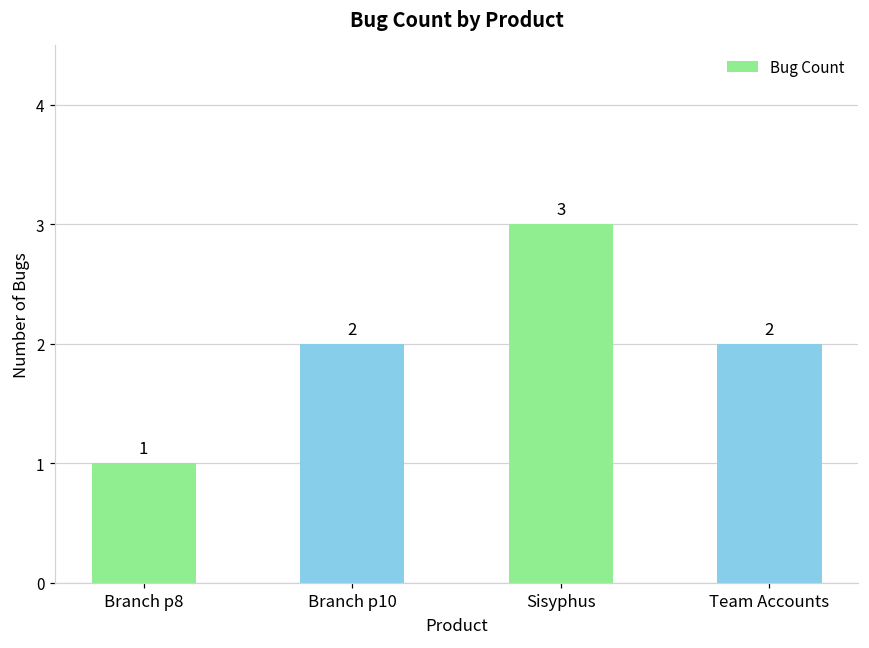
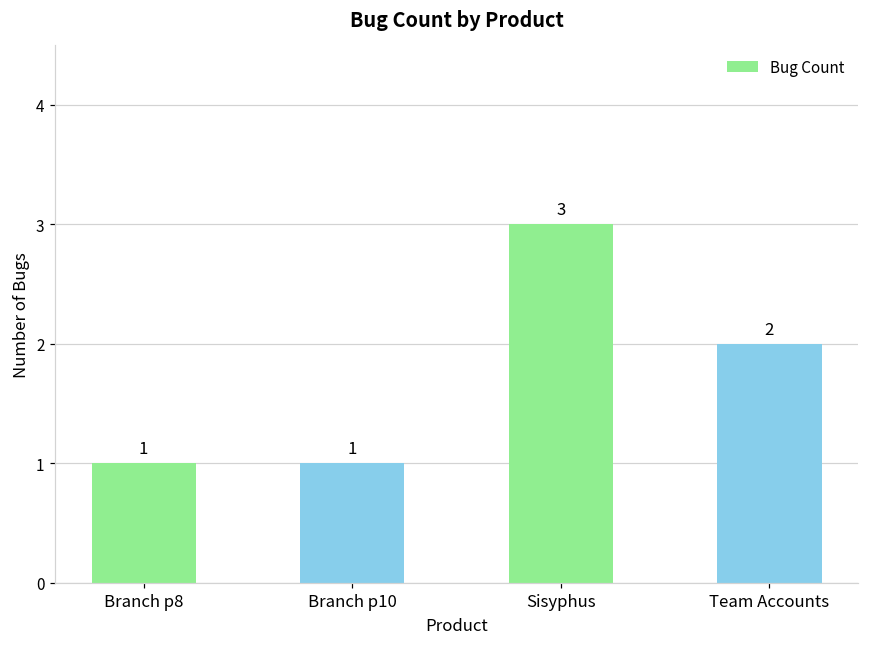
Branch p10: 2 -> 1
